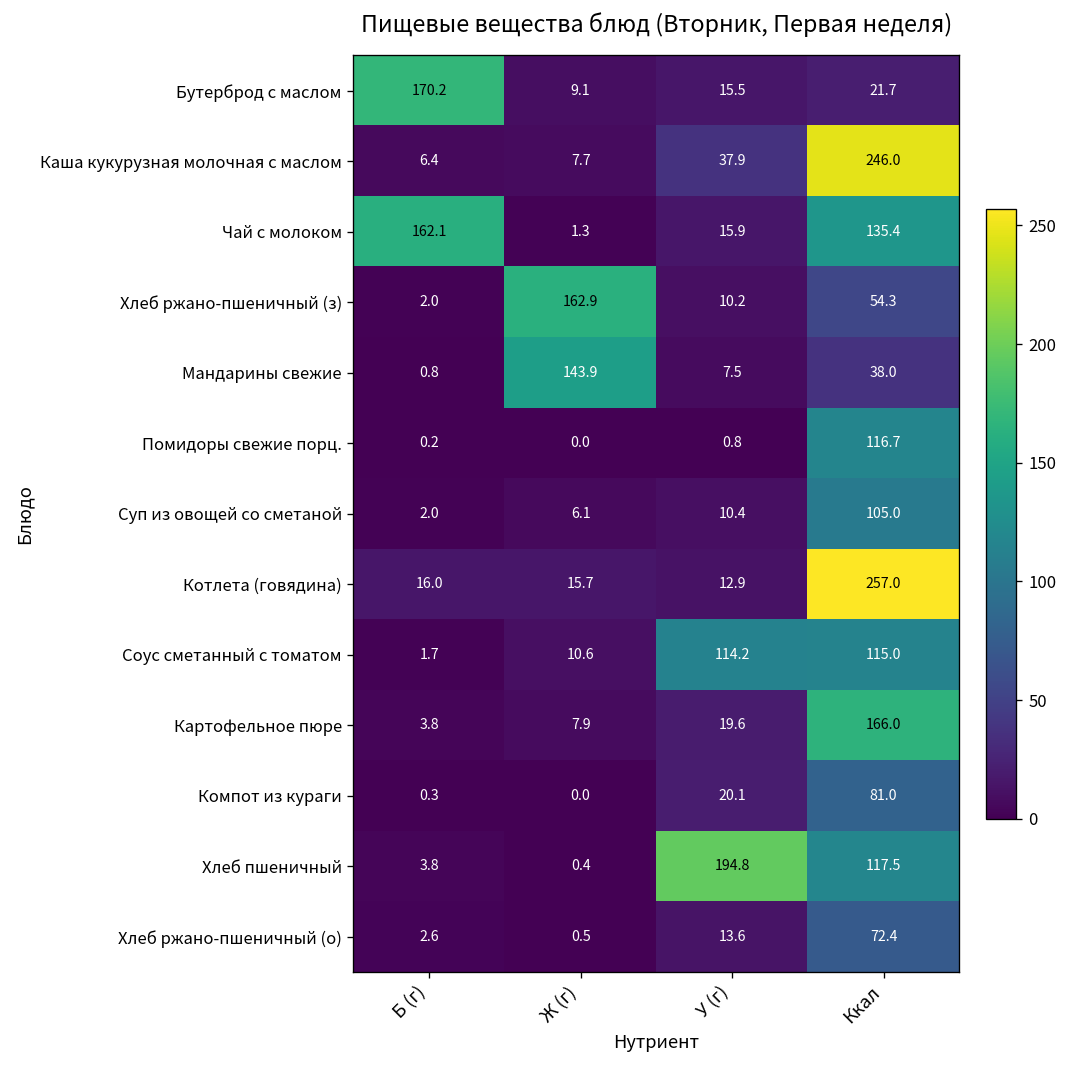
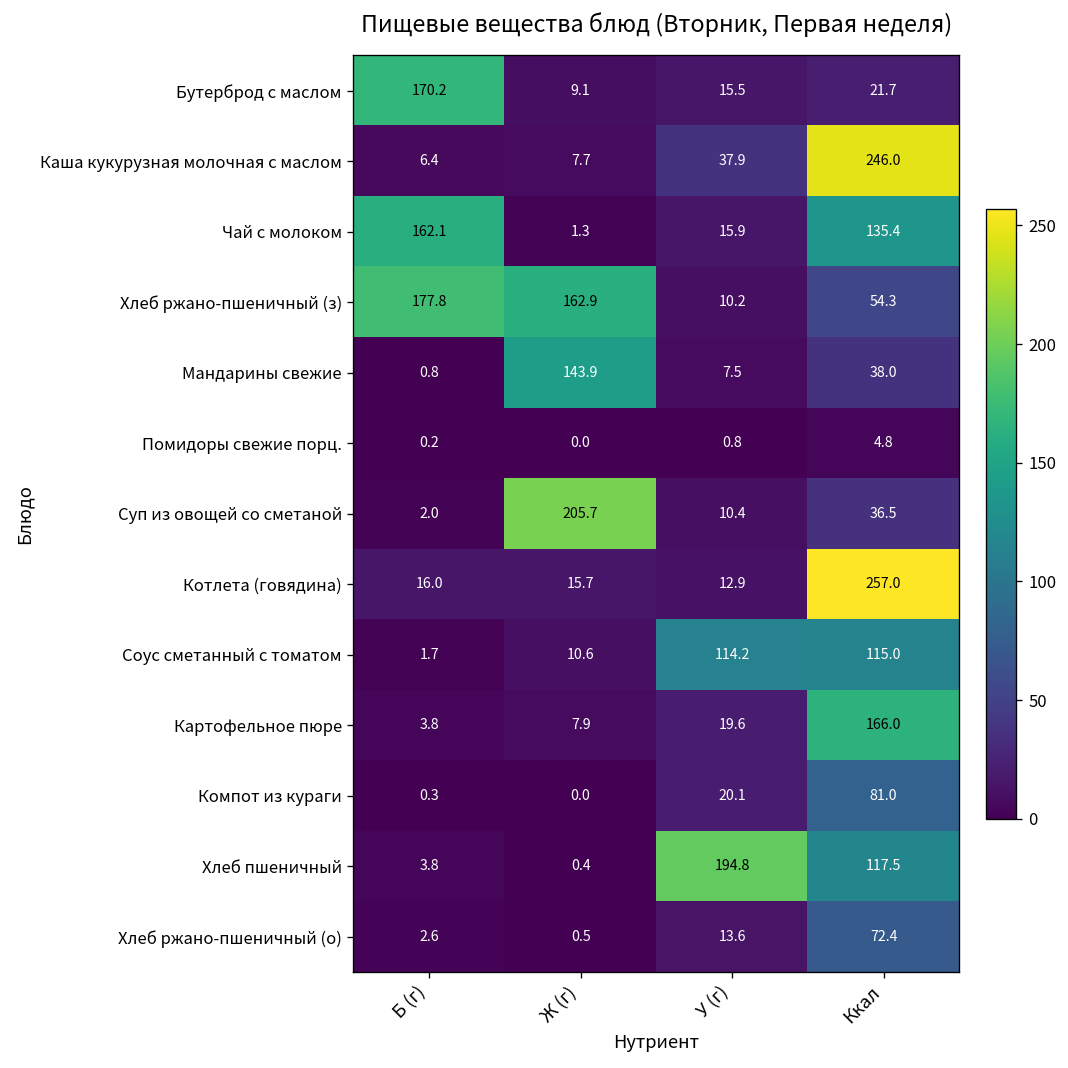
Хлеб ржано-пшеничный (з), Б (г): 2.0 -> 177.8
Помидоры свежие порц., Ккал: 116.7 -> 4.8
Суп из овощей со сметаной, Ж (г): 6.1 -> 205.7
Суп из овощей со сметаной, Ккал: 105.0 -> 36.5
